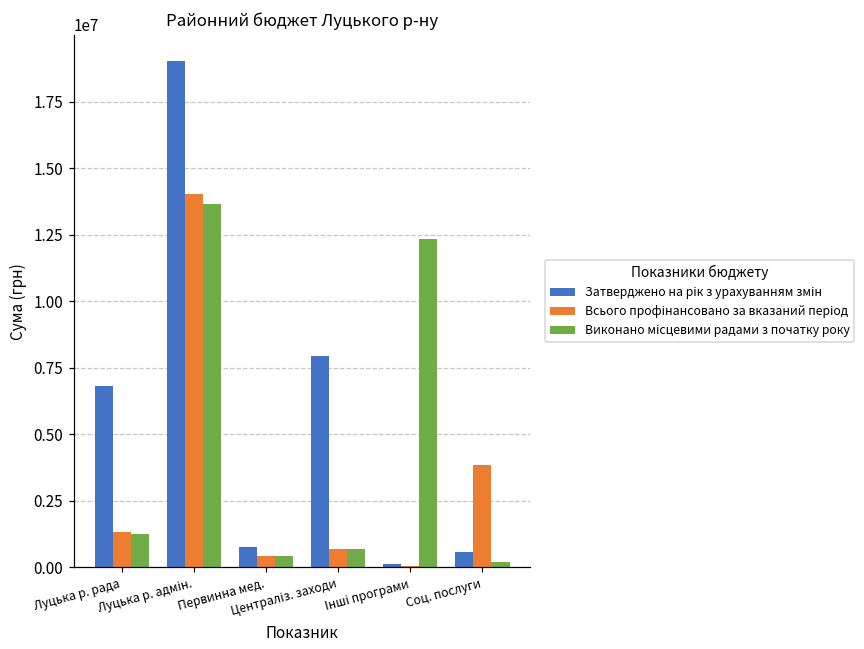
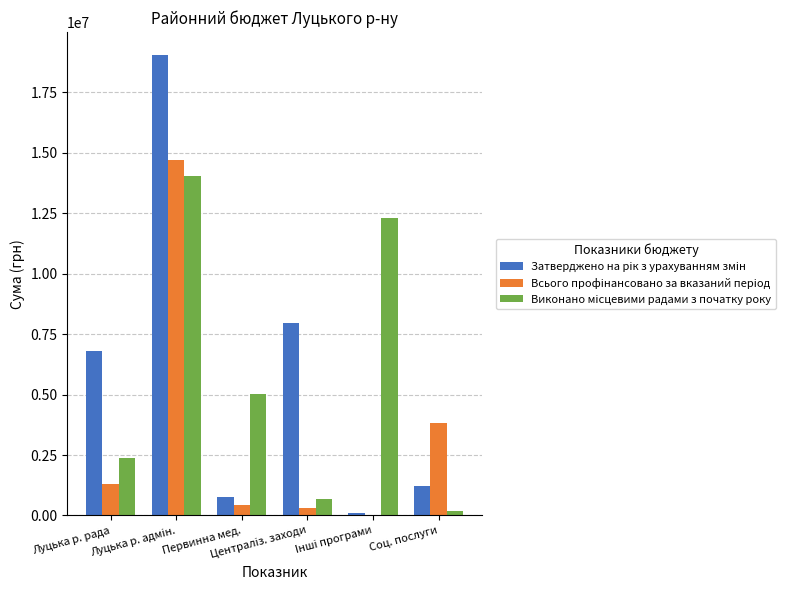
Виконано місцевими радами з початку року, Луцька р. рада: 1200000 -> 2400000
Всього профінансовано за вказаний період, Луцька р. адмін.: 14000000 -> 14700000
Виконано місцевими радами з початку року, Луцька р. адмін.: 13700000 -> 14000000
Виконано місцевими радами з початку року, Первинна мед.: 400000 -> 5000000
Всього профінансовано за вказаний період, Централіз. заходи: 700000 -> 300000
Затверджено на рік з урахуванням змін, Соц. послуги: 600000 -> 1200000
